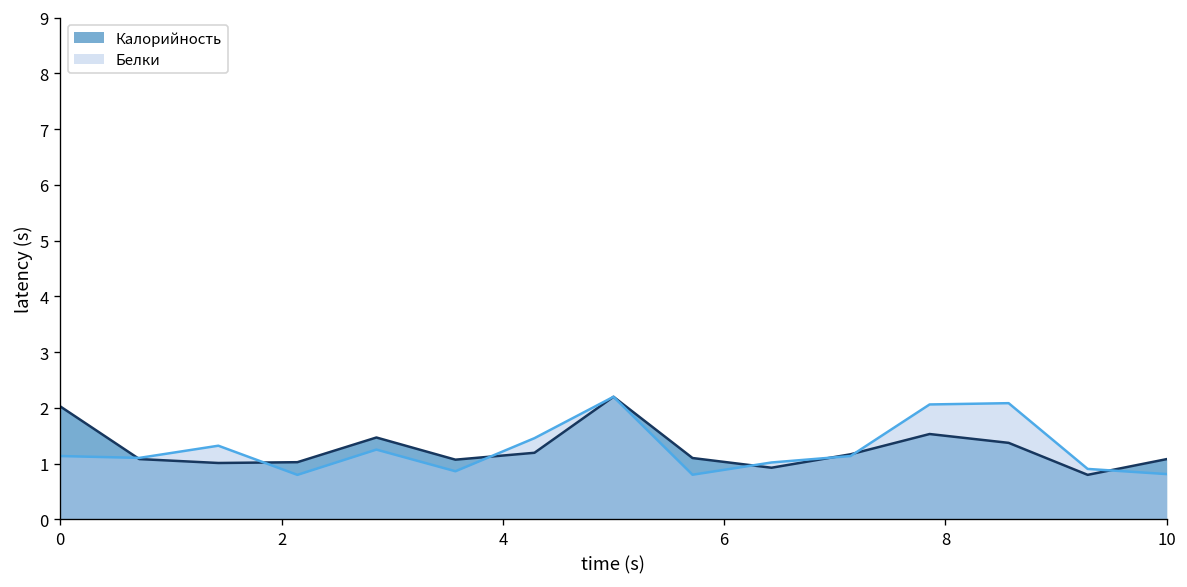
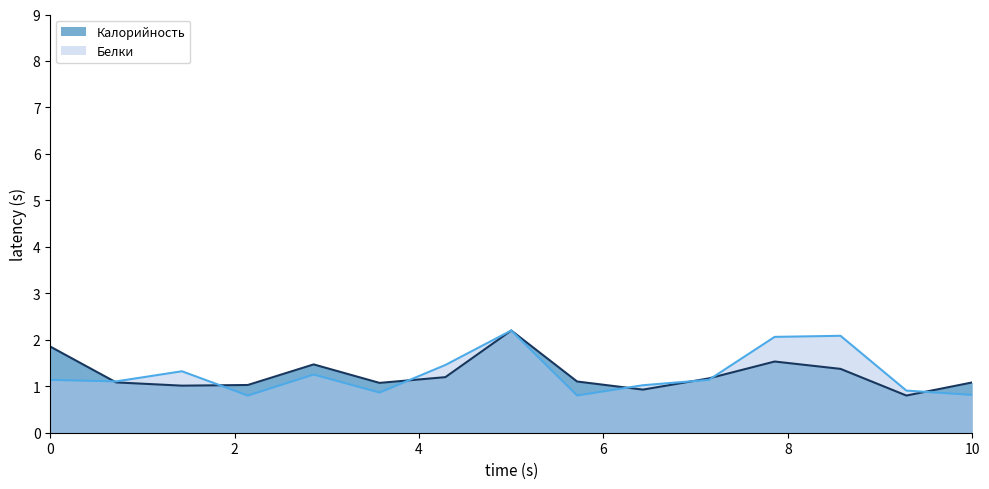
Калорийность, 0: 2.0 -> 1.9
